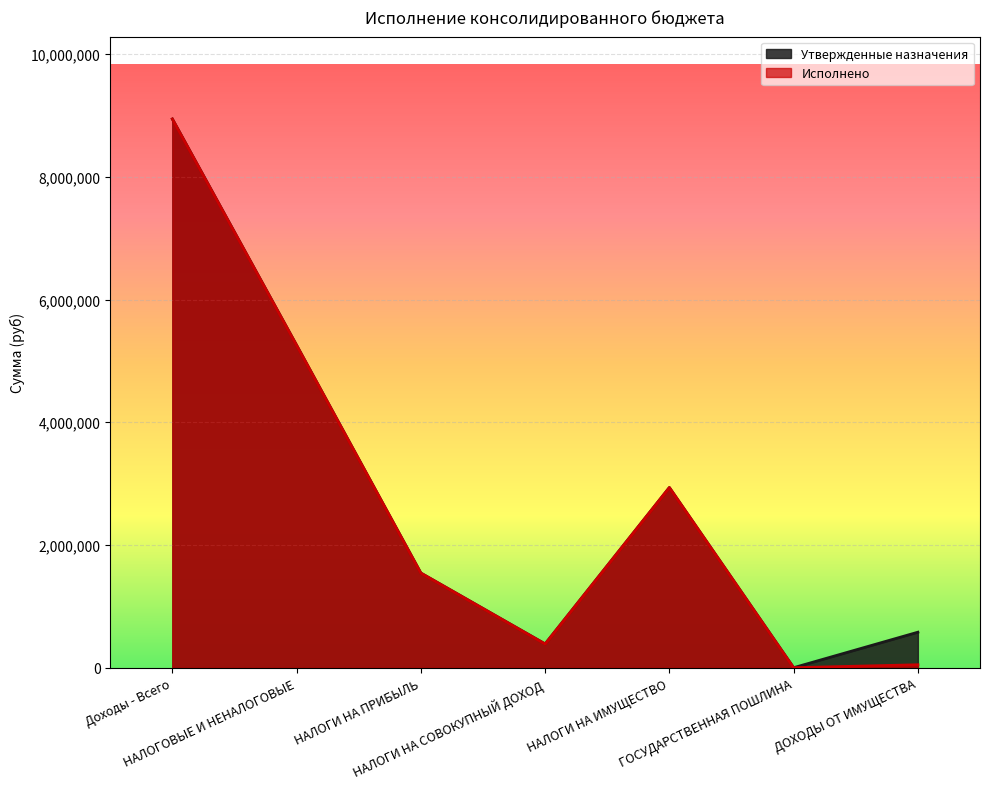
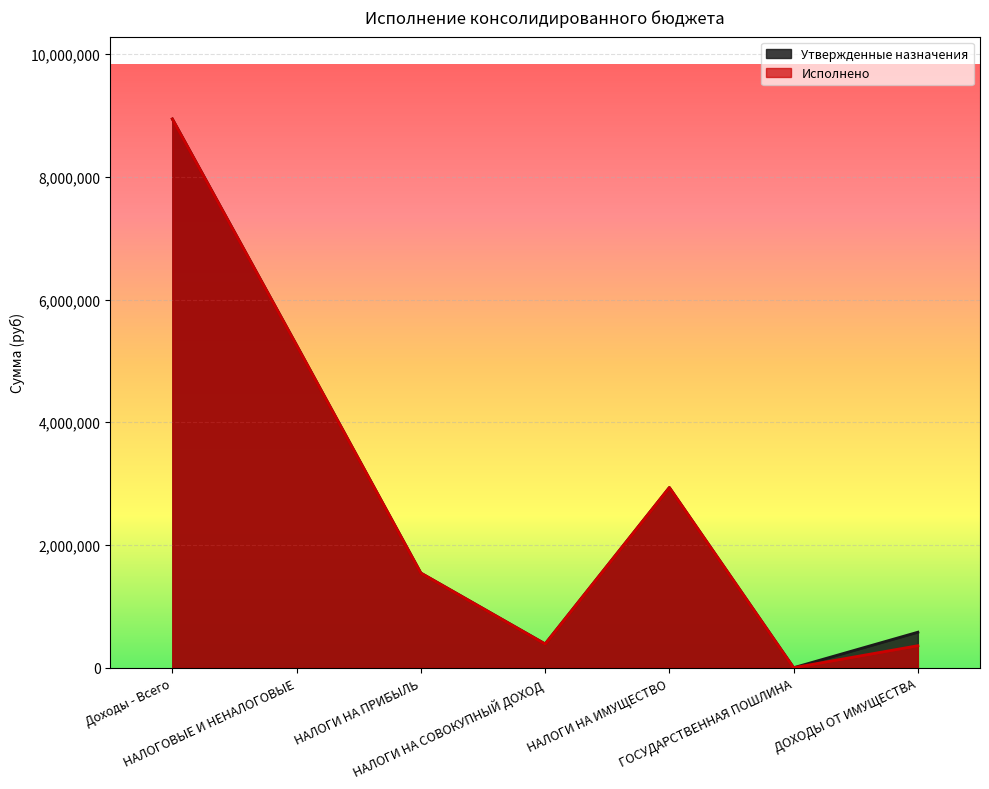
Исполнено, ДОХОДЫ ОТ ИМУЩЕСТВА: 100,000 -> 400,000
